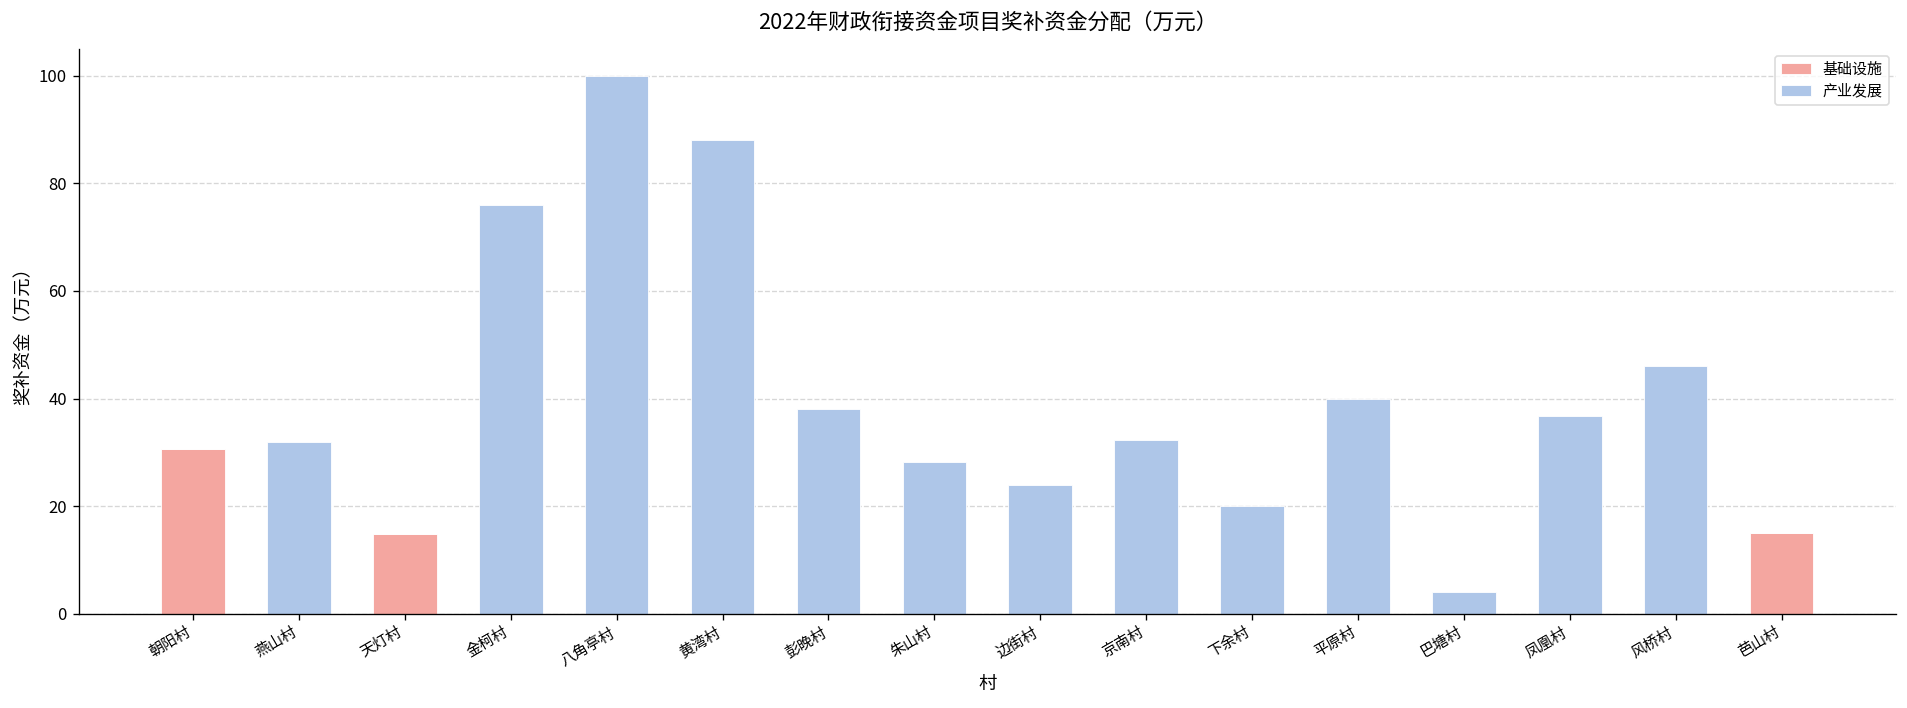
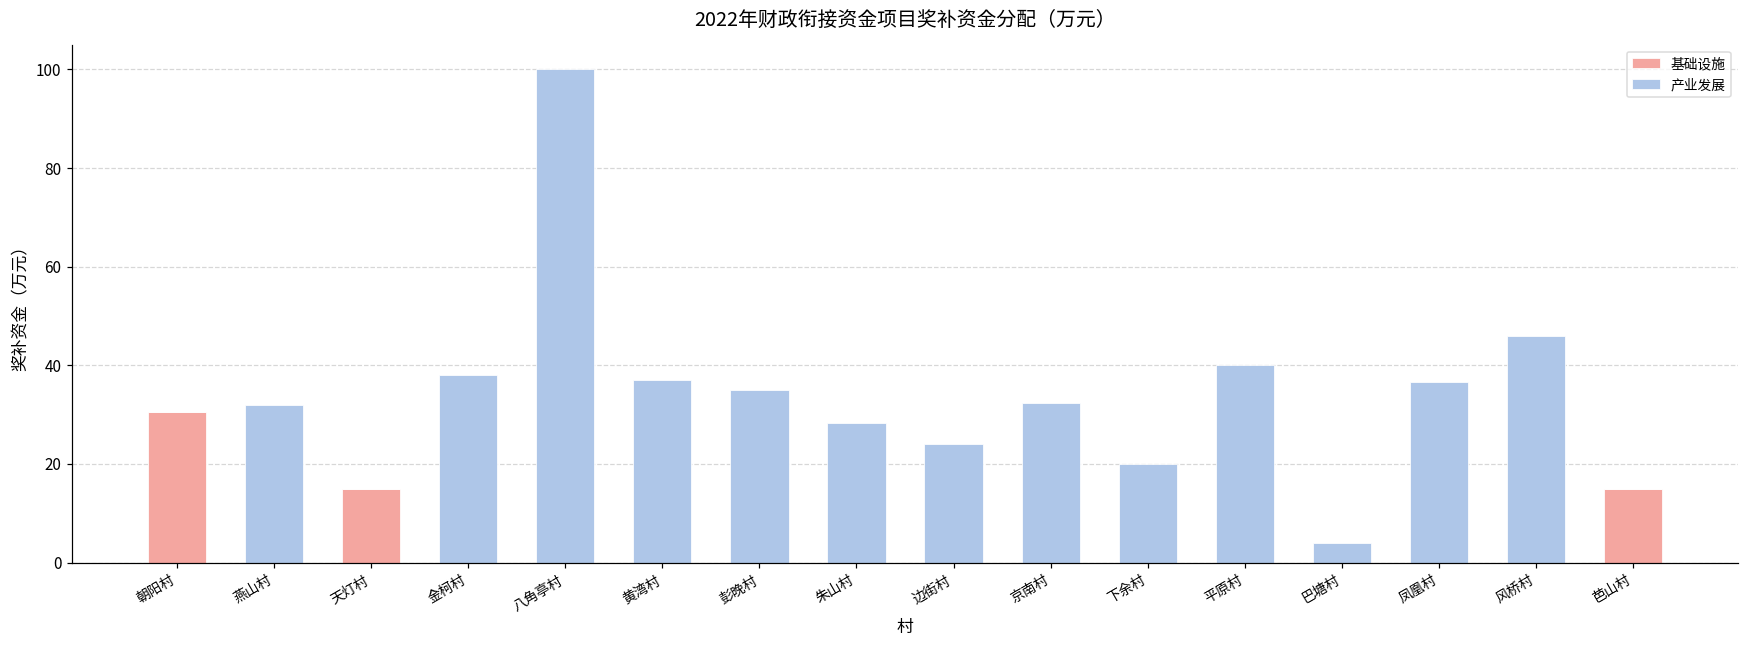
产业发展, 金柯村: 76 -> 38
产业发展, 黄湾村: 88 -> 37
产业发展, 彭晚村: 38 -> 35
